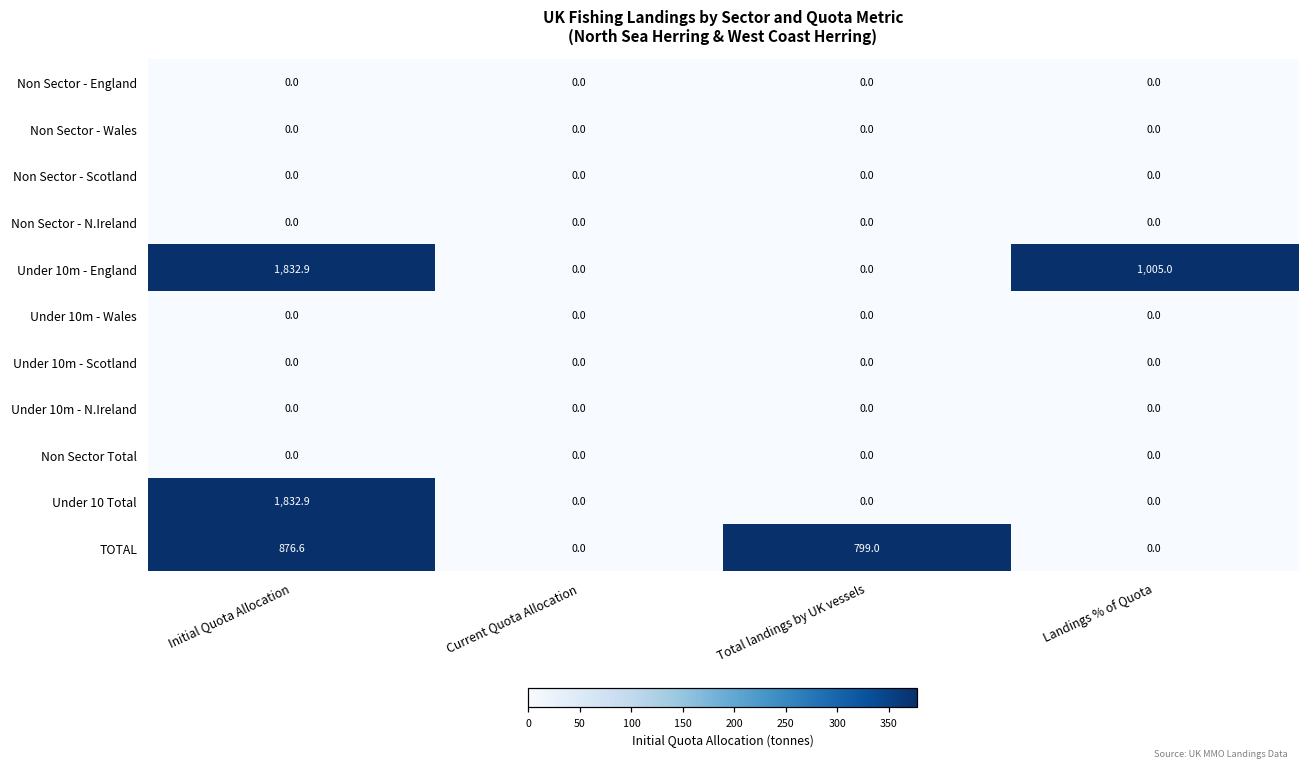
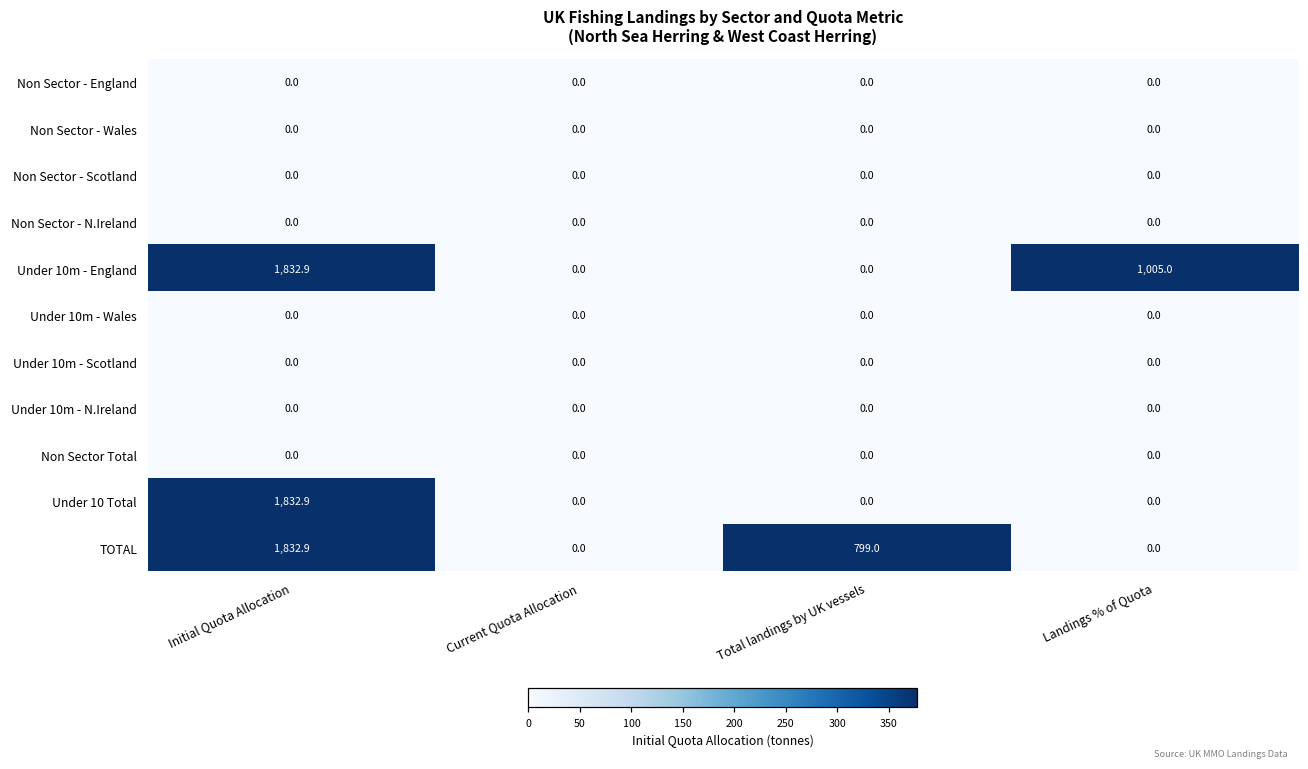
TOTAL, Initial Quota Allocation: 876.6 -> 1,832.9
